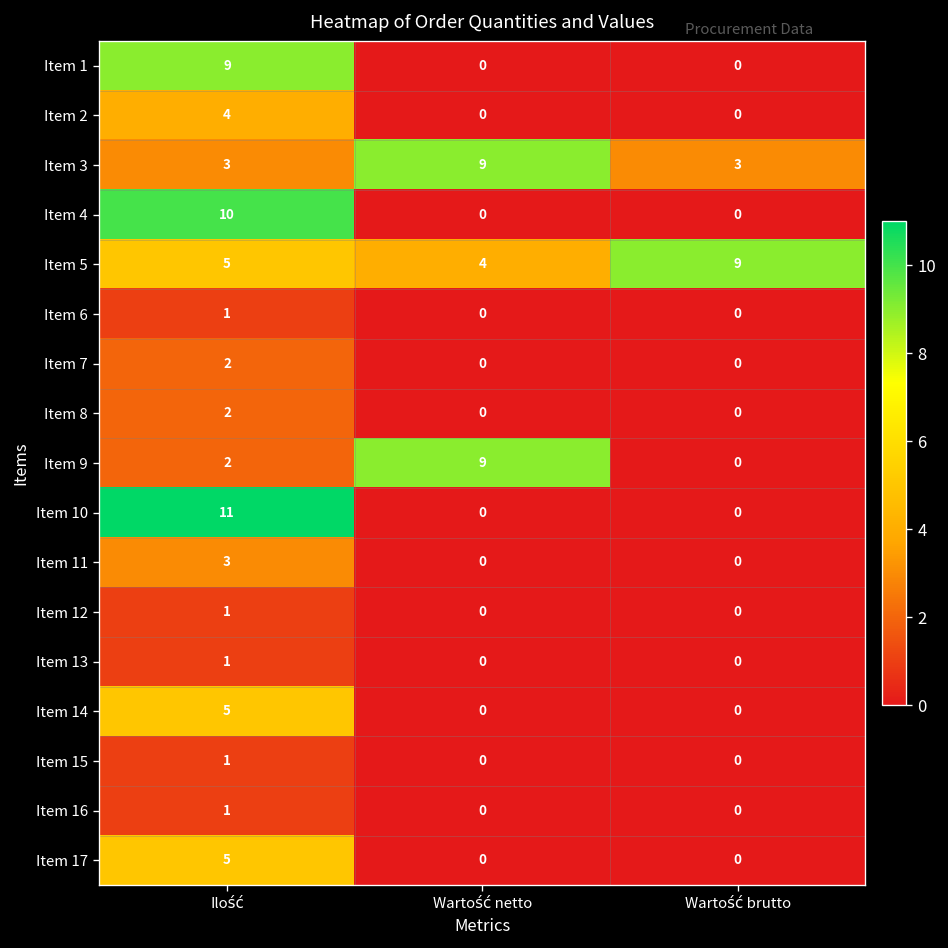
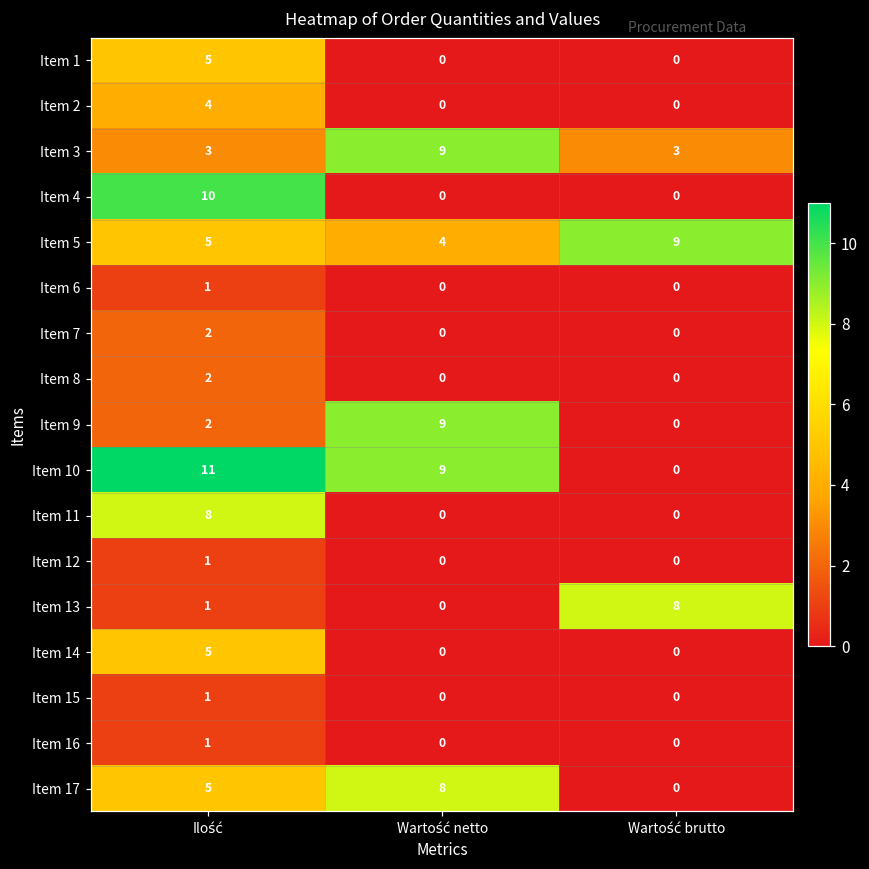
Item 1, Ilość: 9 -> 5
Item 10, Wartość netto: 0 -> 9
Item 11, Ilość: 3 -> 8
Item 13, Wartość brutto: 0 -> 8
Item 17, Wartość netto: 0 -> 8
